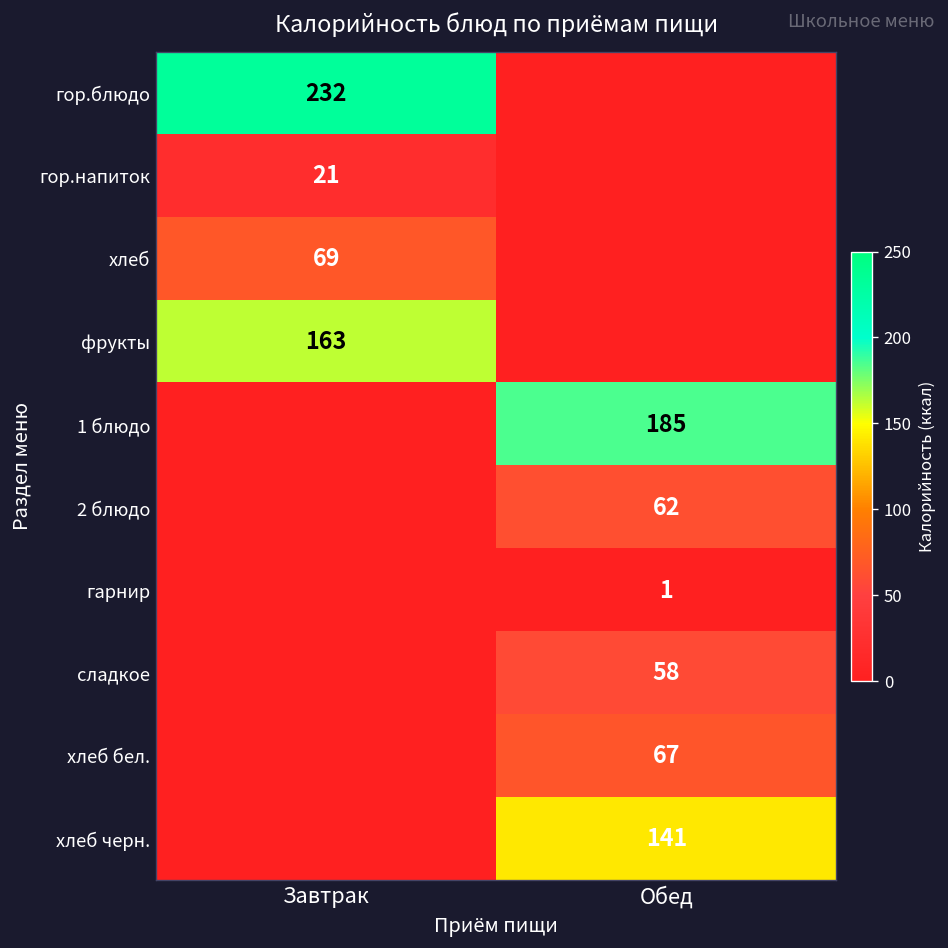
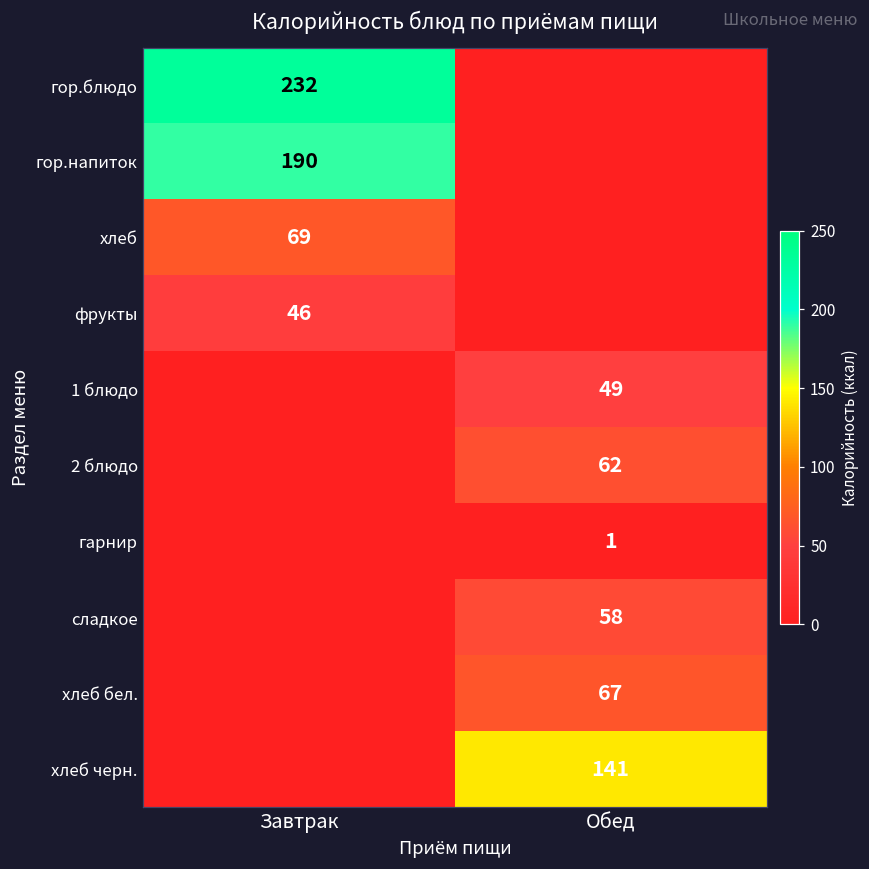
гор.напиток, Завтрак: 21 -> 190
фрукты, Завтрак: 163 -> 46
1 блюдо, Обед: 185 -> 49
